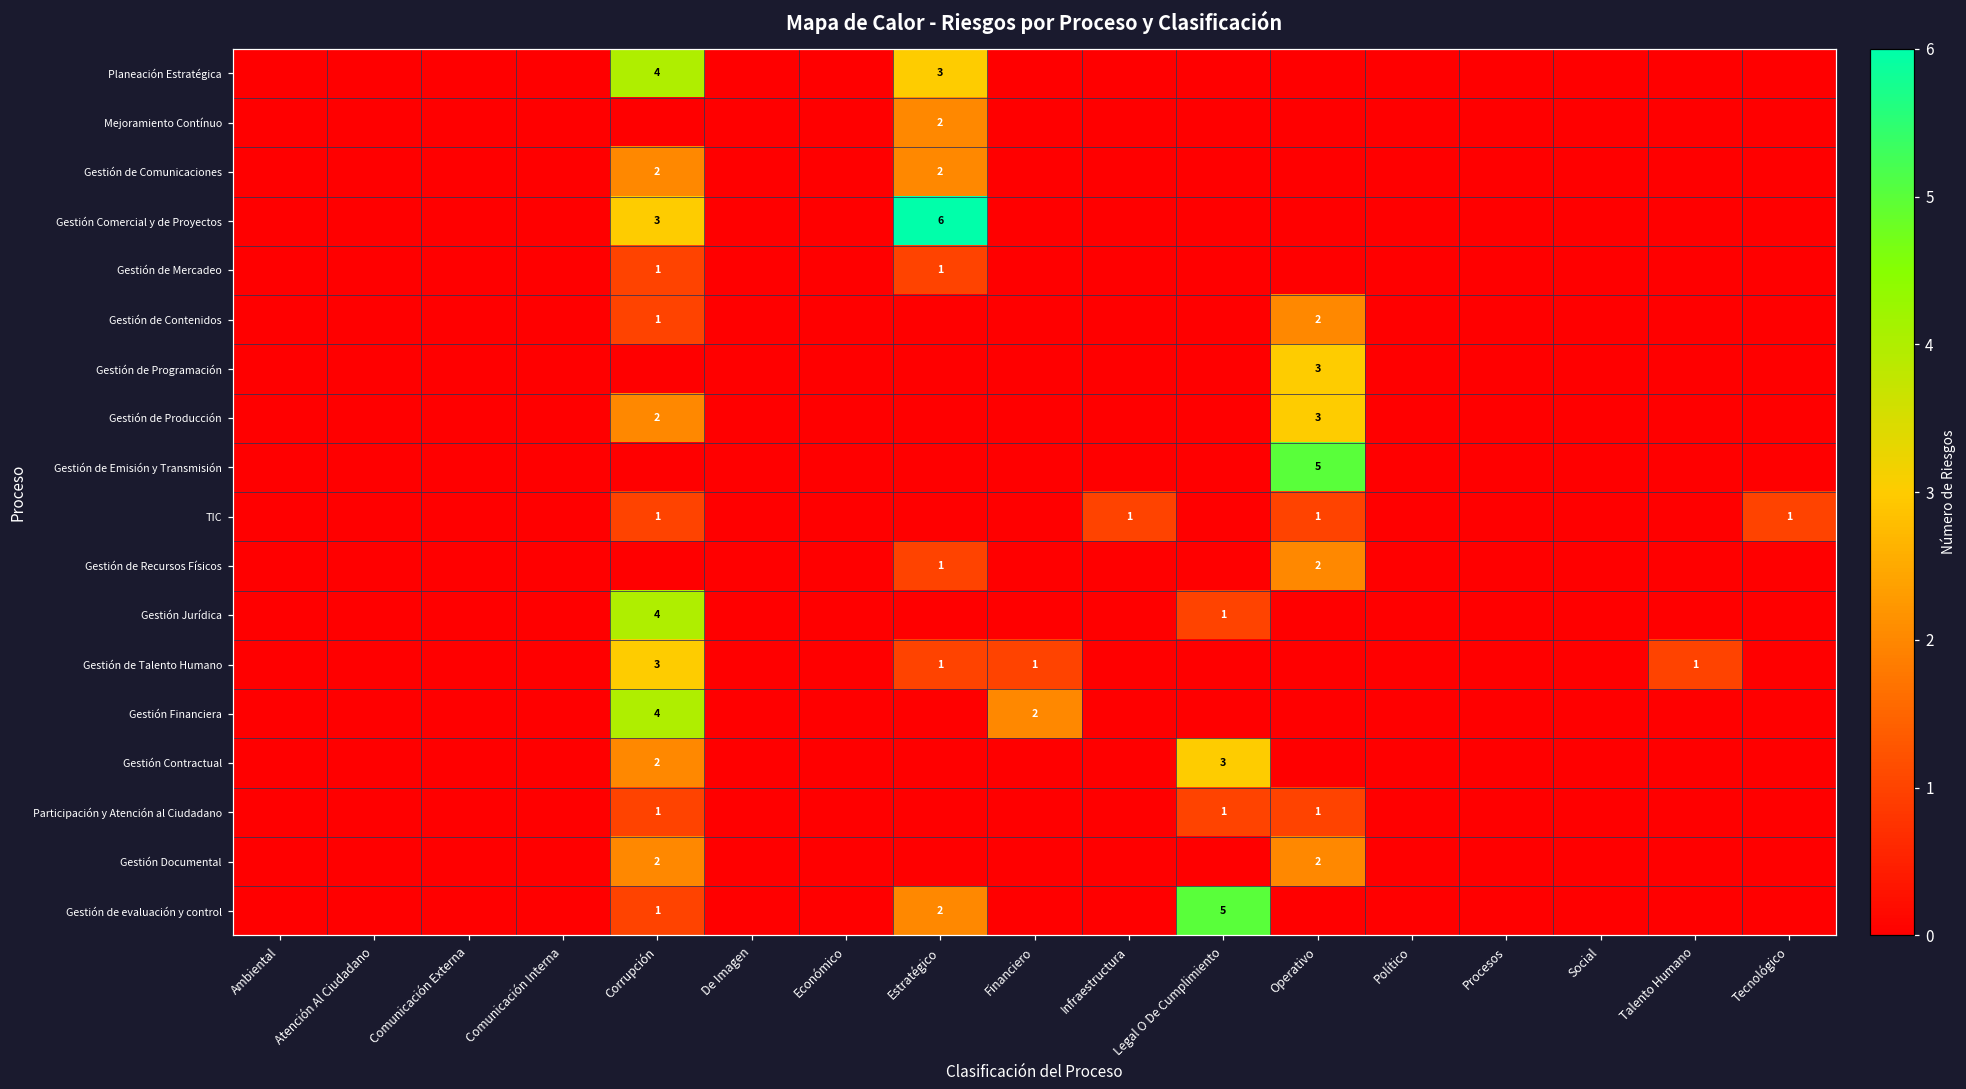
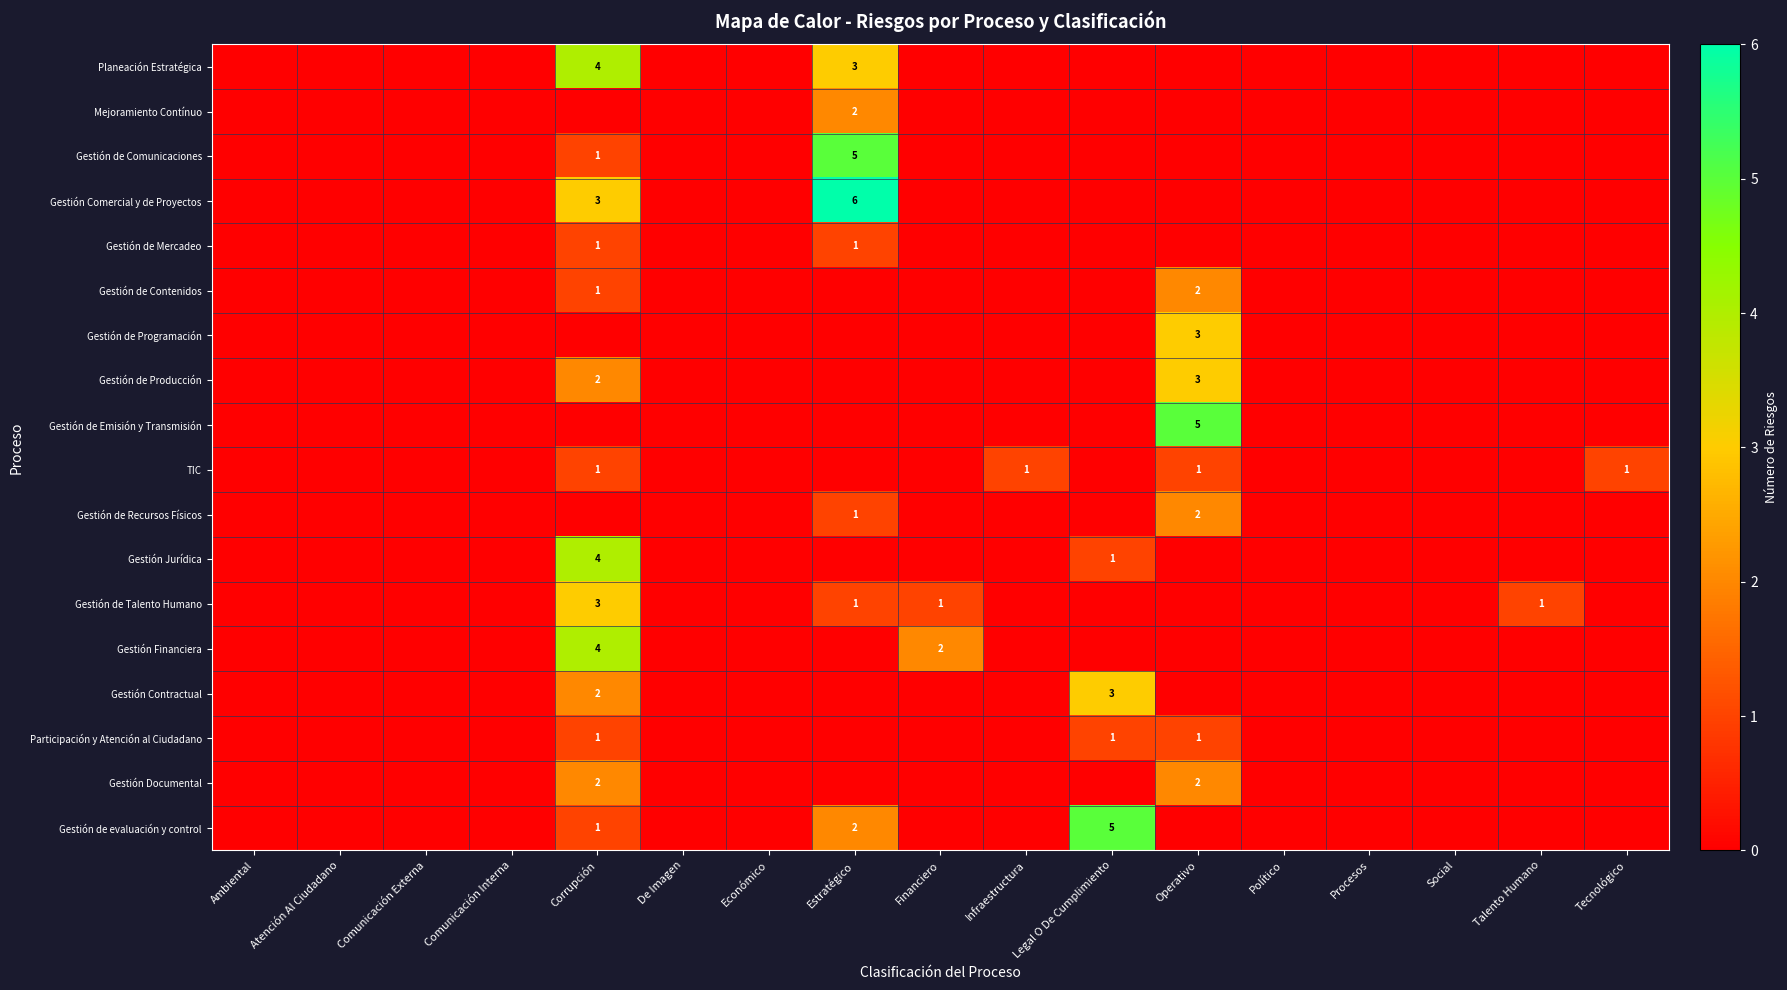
Gestión de Comunicaciones, Corrupción: 2 -> 1
Gestión de Comunicaciones, Estratégico: 2 -> 5
